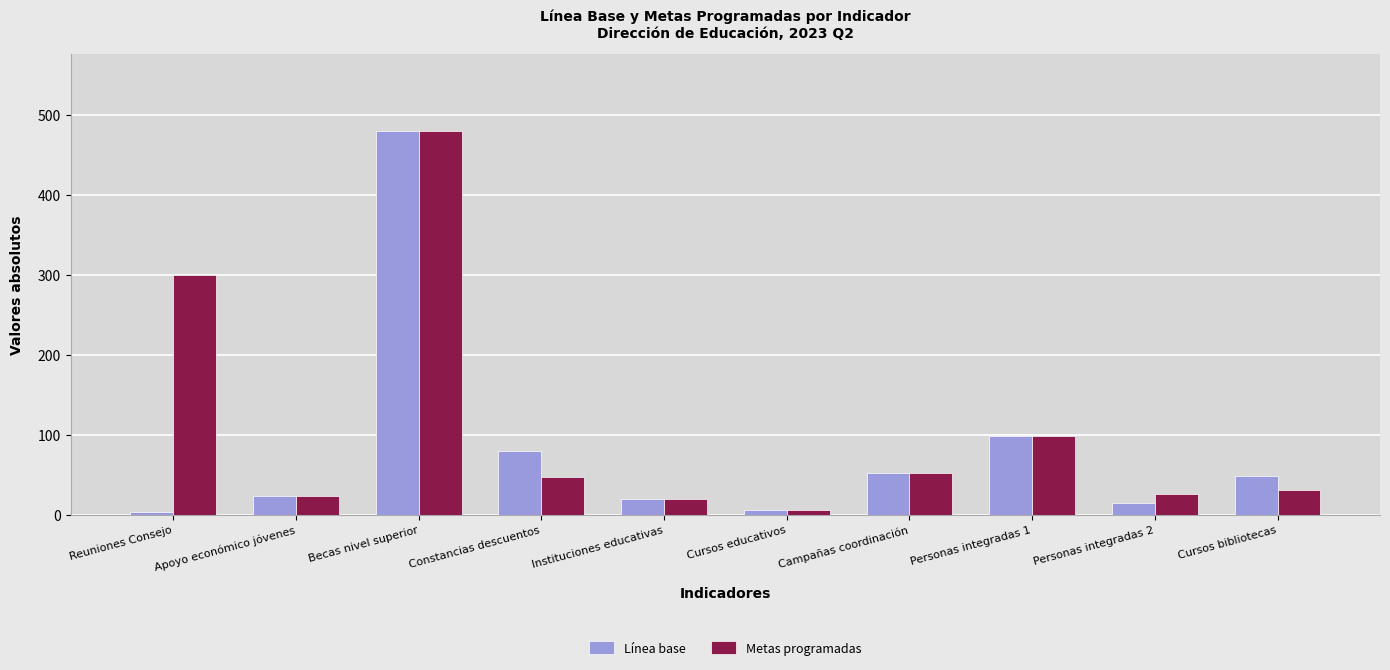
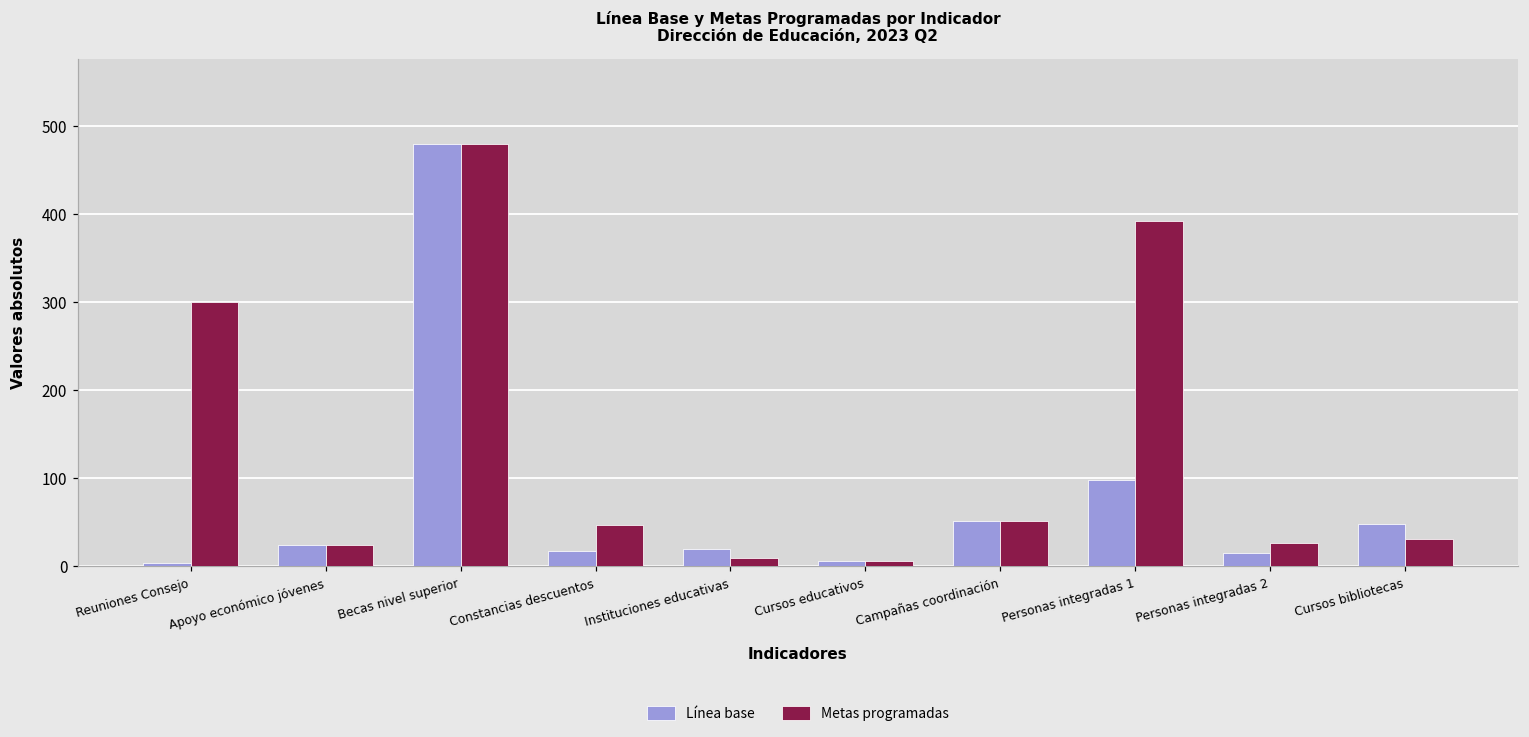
Línea base, Constancias descuentos: 80 -> 20
Metas programadas, Instituciones educativas: 20 -> 10
Metas programadas, Personas integradas 1: 100 -> 390
